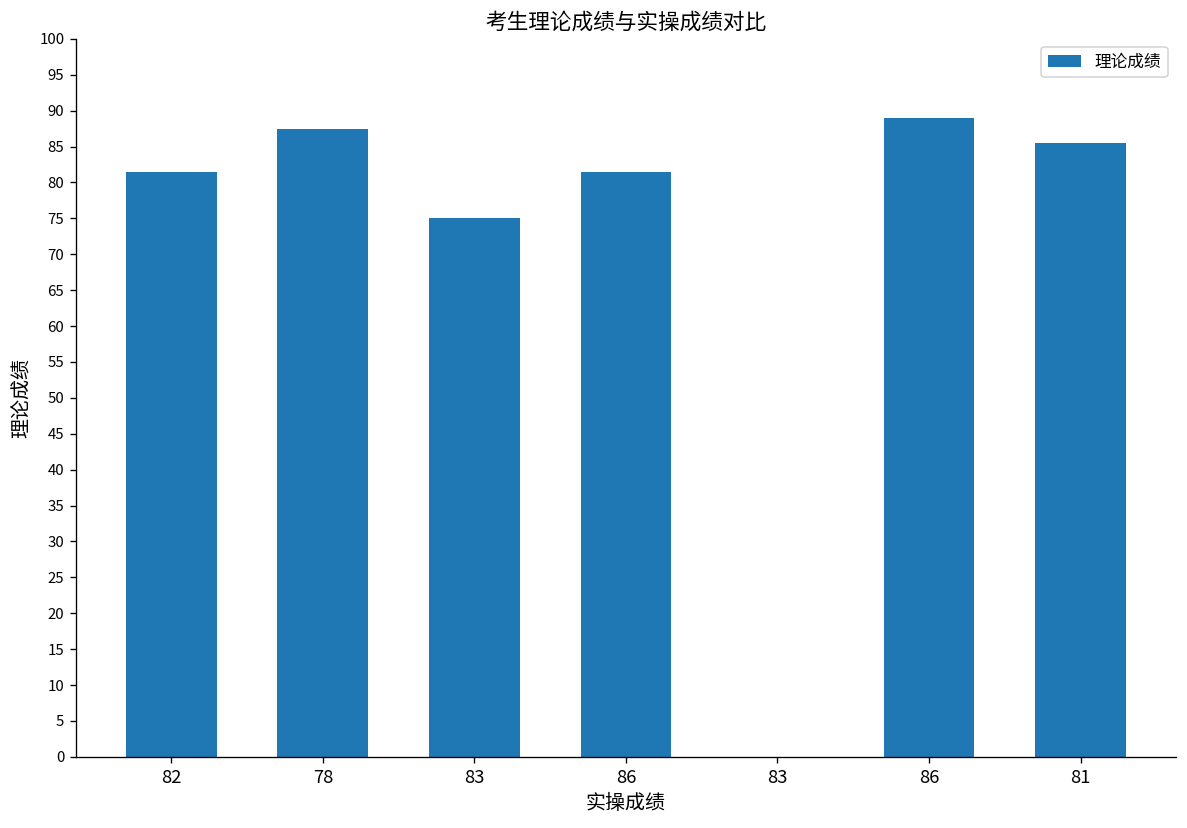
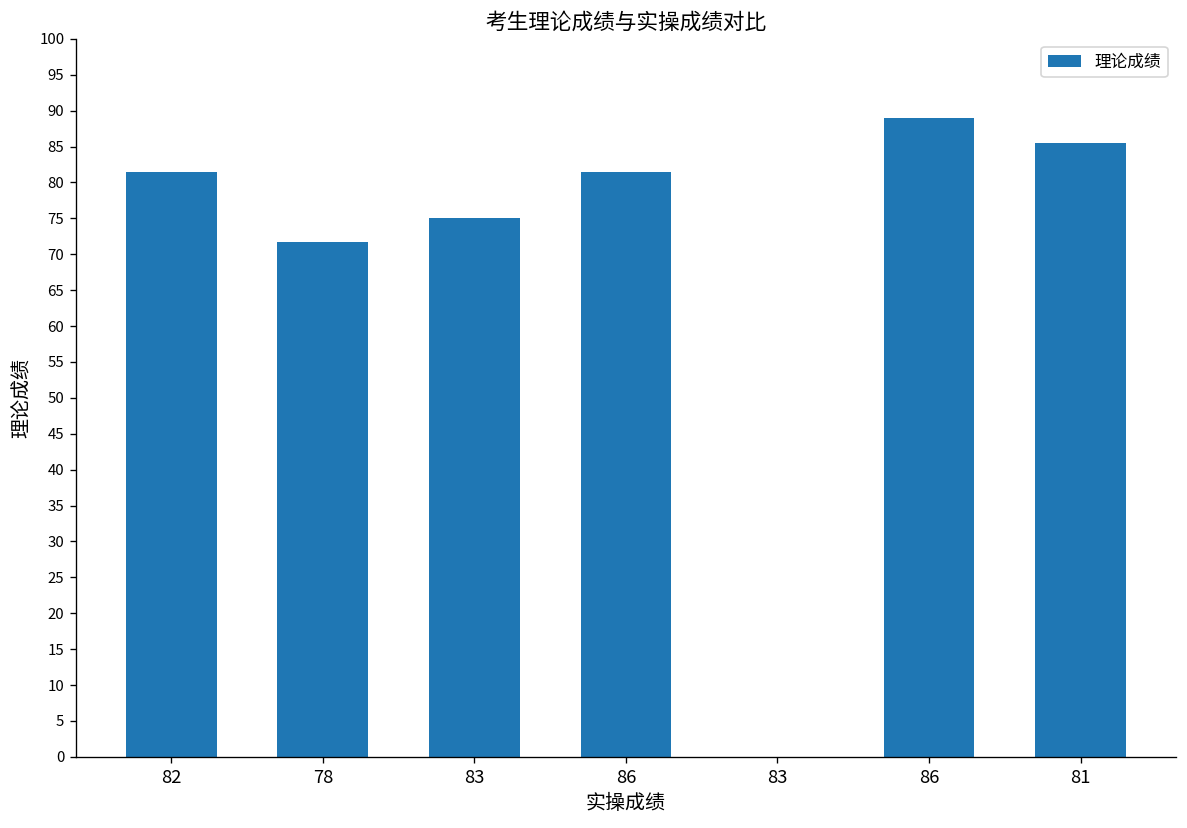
78: 88 -> 72
